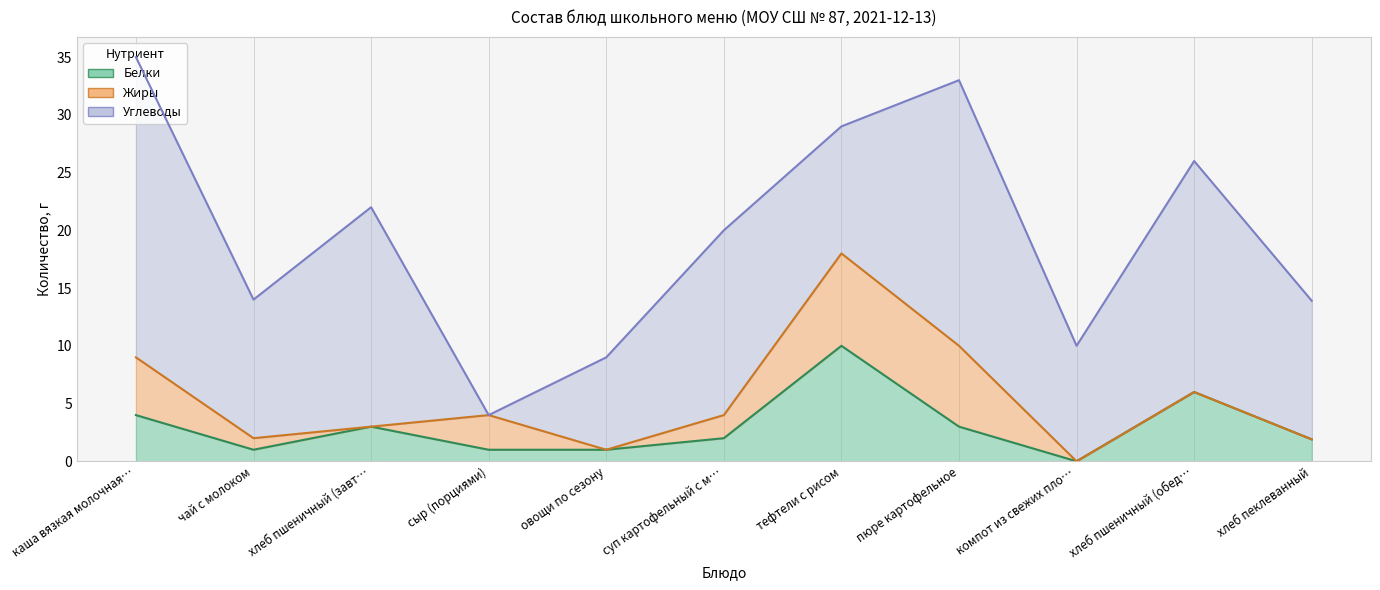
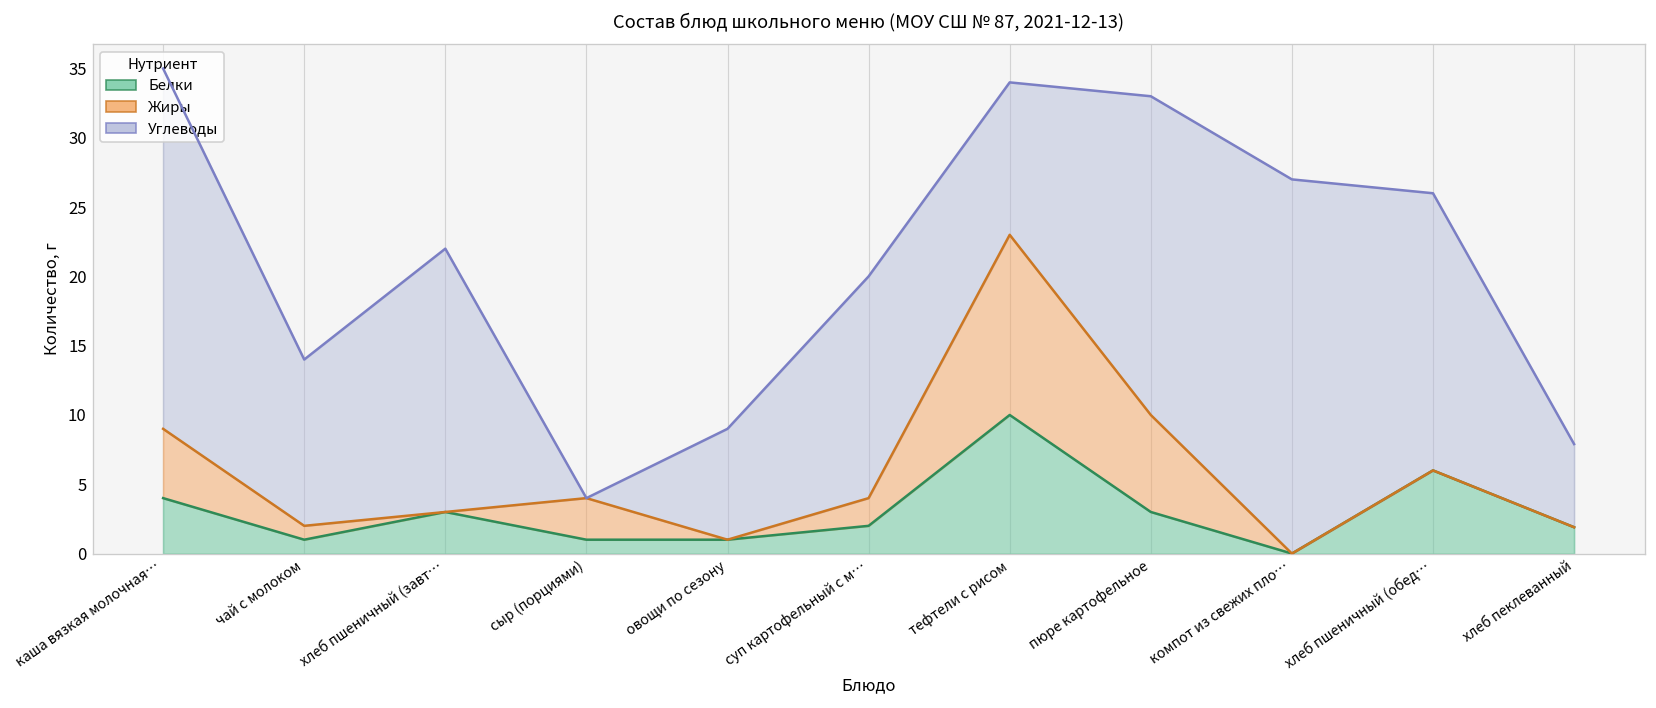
Жиры, тефтели с рисом: 8 -> 13
Углеводы, компот из свежих пло…: 10 -> 27
Углеводы, хлеб пеклеванный: 12 -> 6
